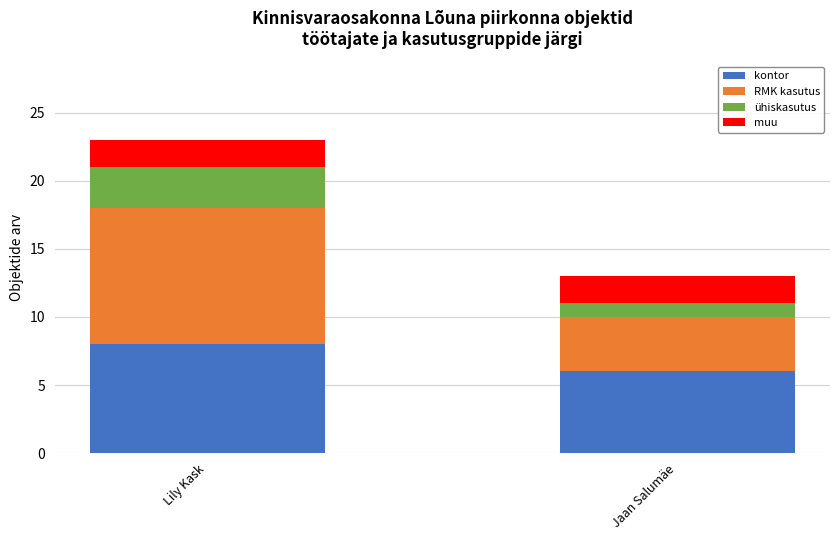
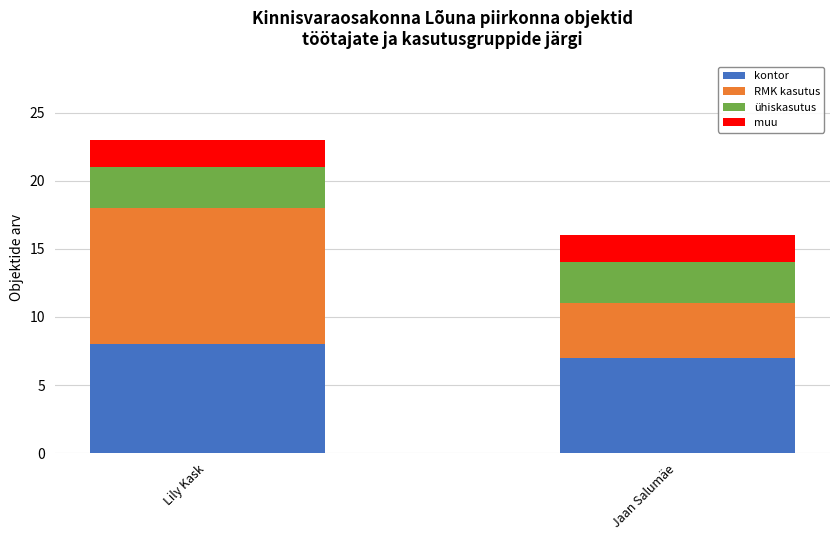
kontor, Jaan Salumäe: 6 -> 7
ühiskasutus, Jaan Salumäe: 1 -> 3
